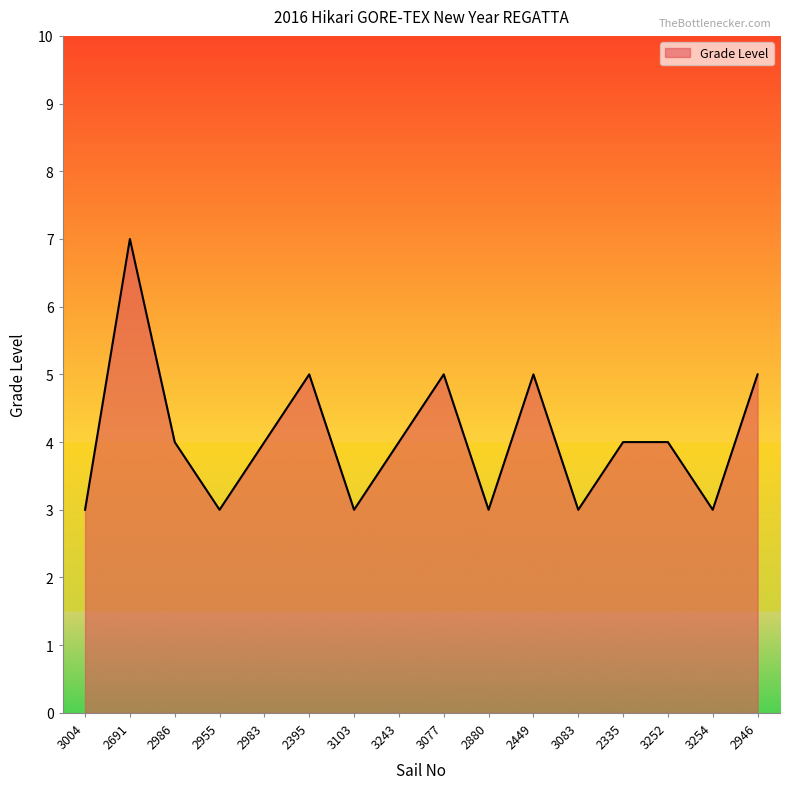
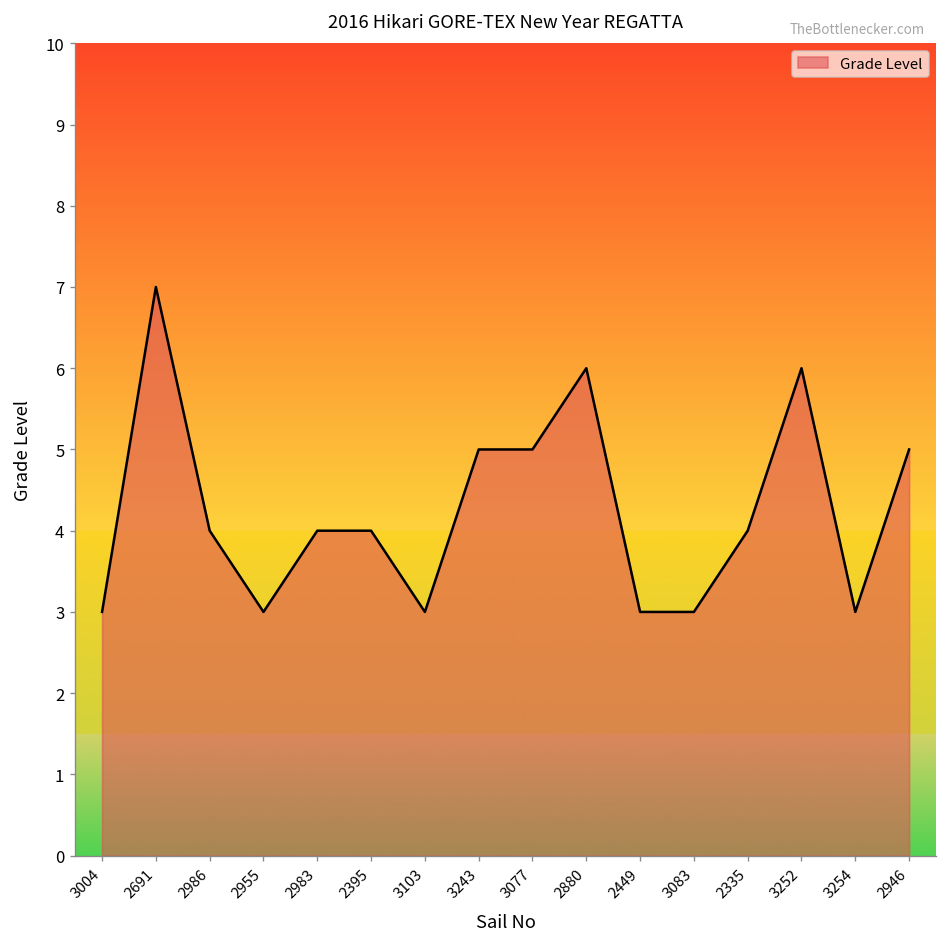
2395: 5 -> 4
3243: 4 -> 5
2880: 3 -> 6
2449: 5 -> 3
3252: 4 -> 6
